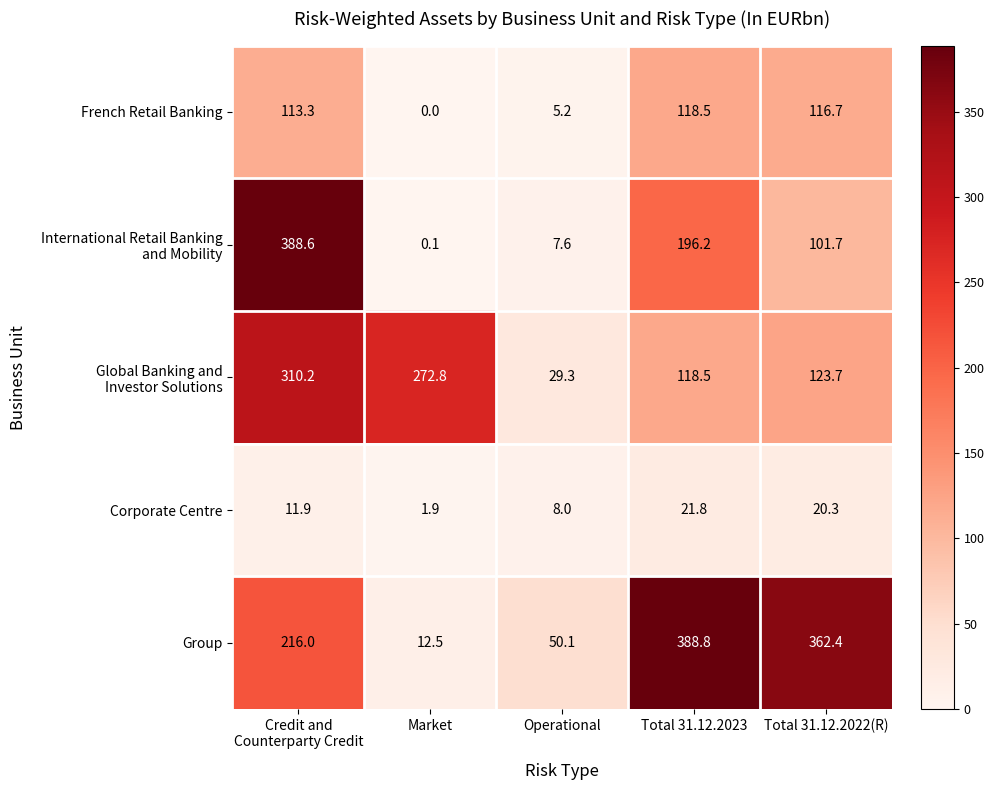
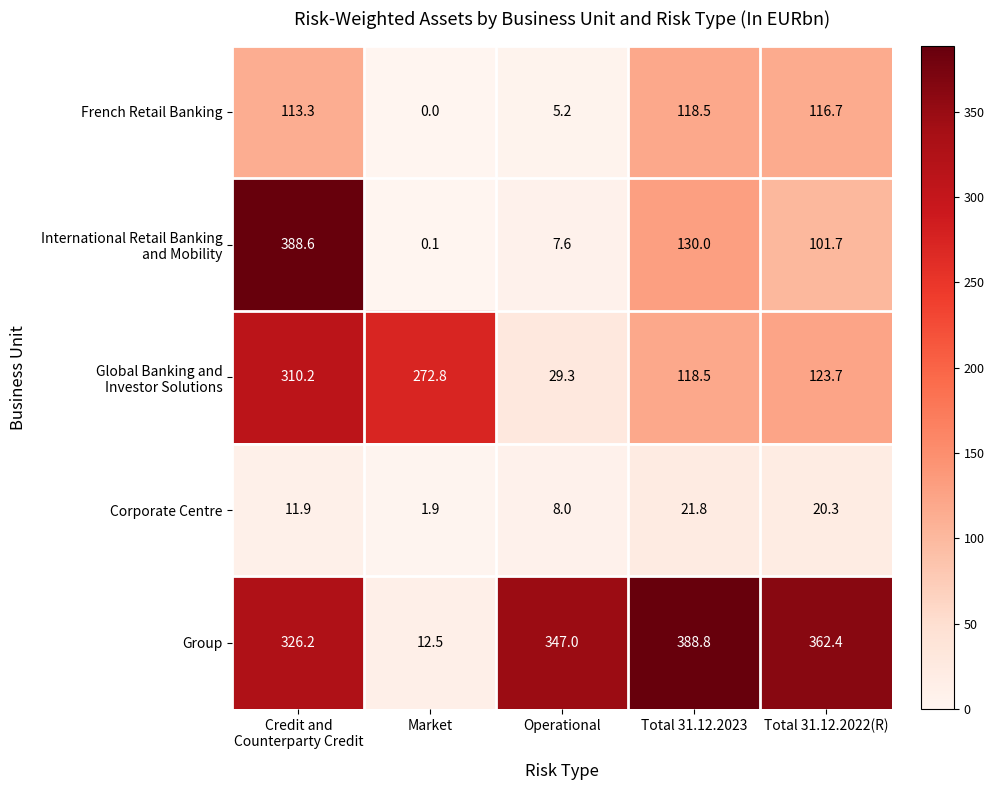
International Retail Banking and Mobility, Total 31.12.2023: 196.2 -> 130.0
Group, Credit and Counterparty Credit: 216.0 -> 326.2
Group, Operational: 50.1 -> 347.0
